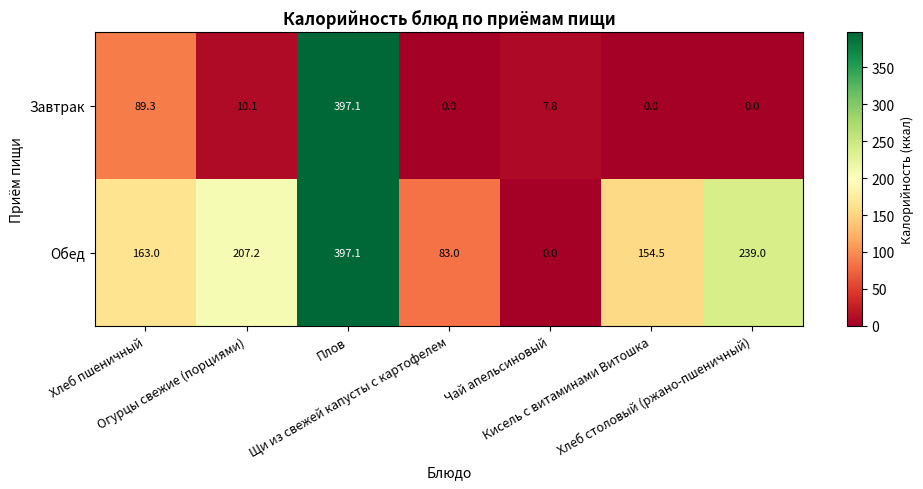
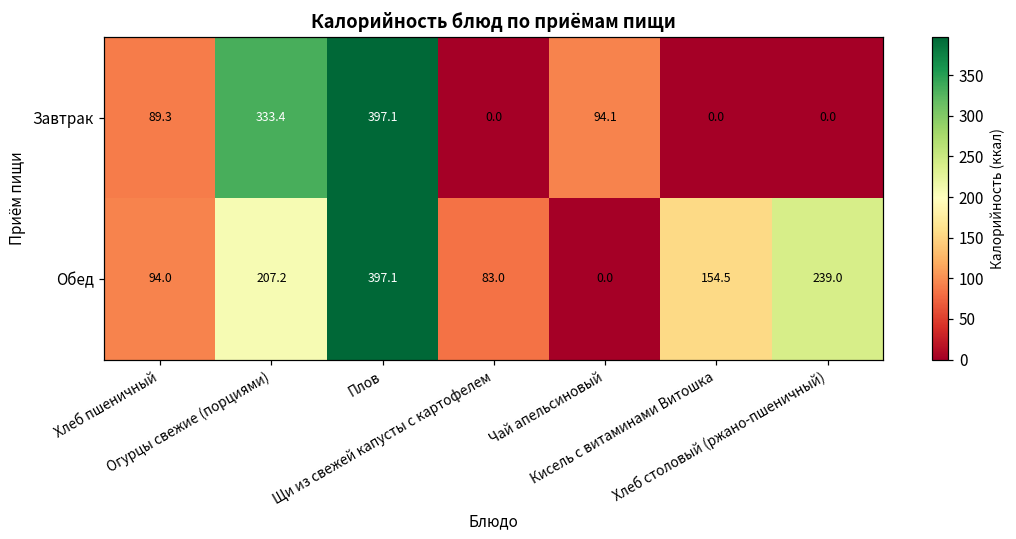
Завтрак, Огурцы свежие (порциями): 10.1 -> 333.4
Завтрак, Чай апельсиновый: 7.8 -> 94.1
Обед, Хлеб пшеничный: 163.0 -> 94.0
